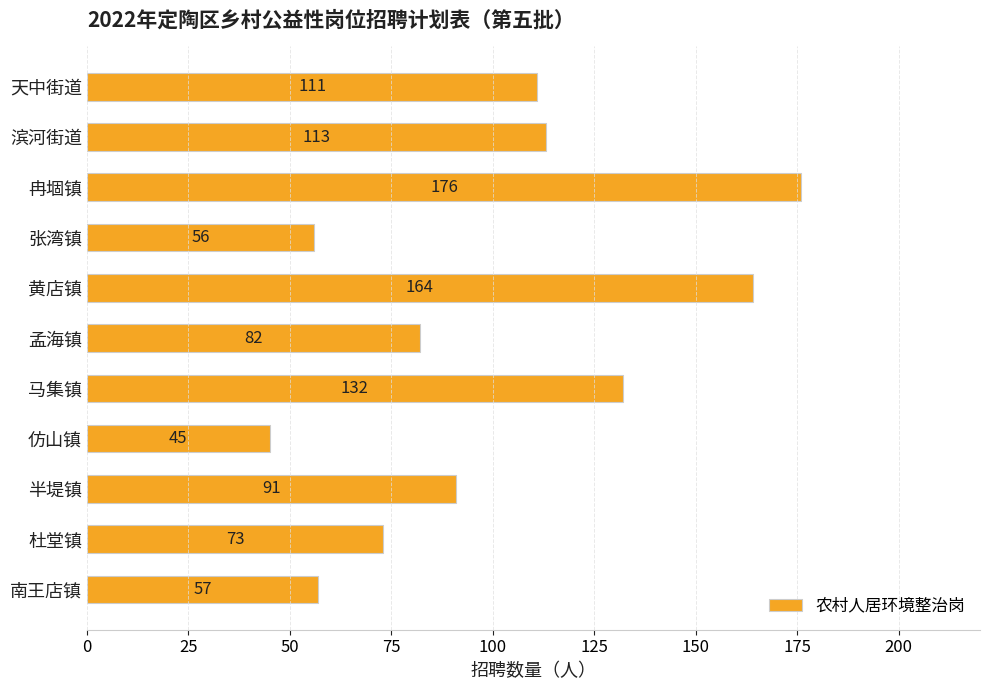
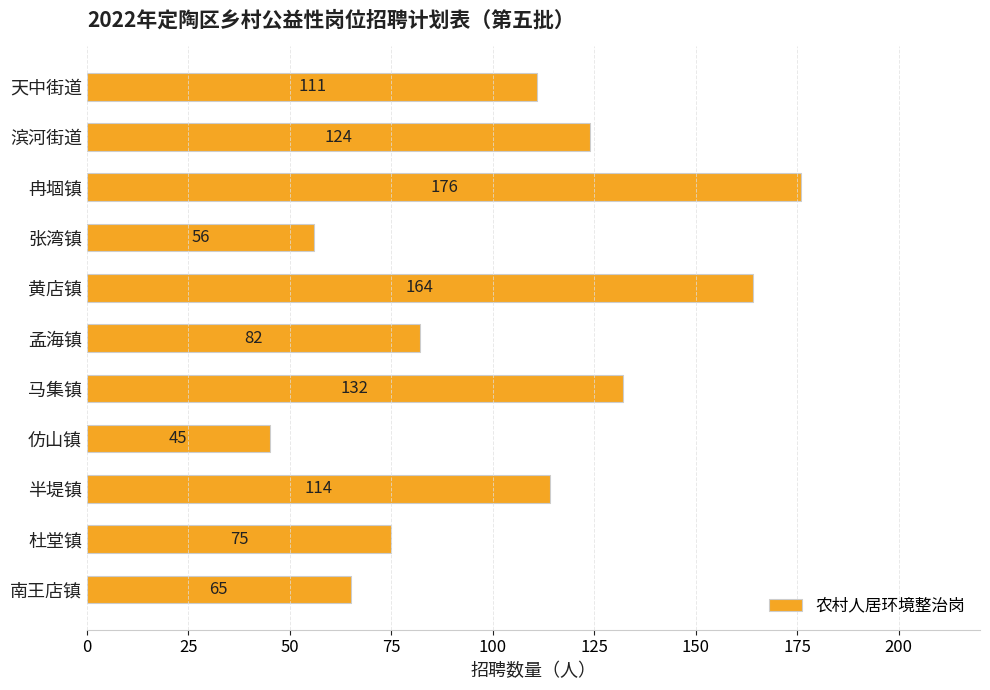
滨河街道: 113 -> 124
半堤镇: 91 -> 114
杜堂镇: 73 -> 75
南王店镇: 57 -> 65
